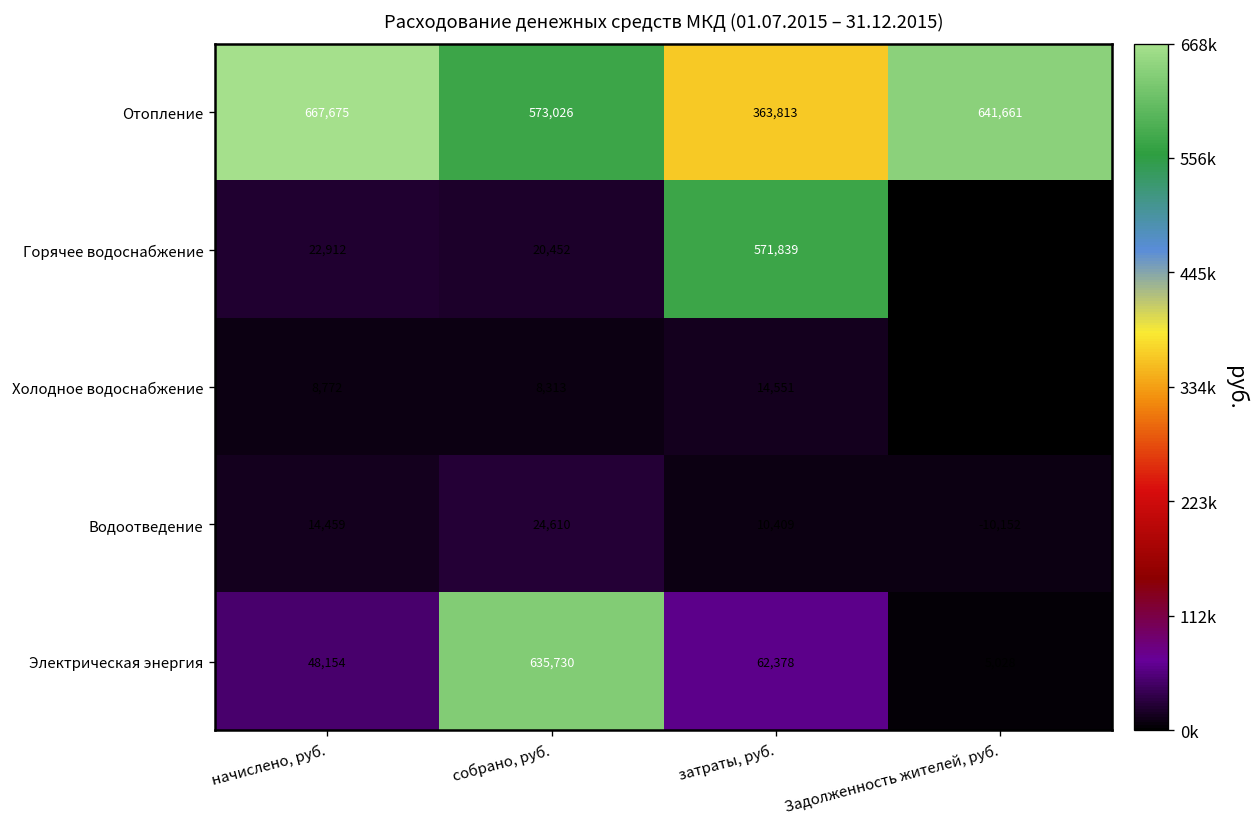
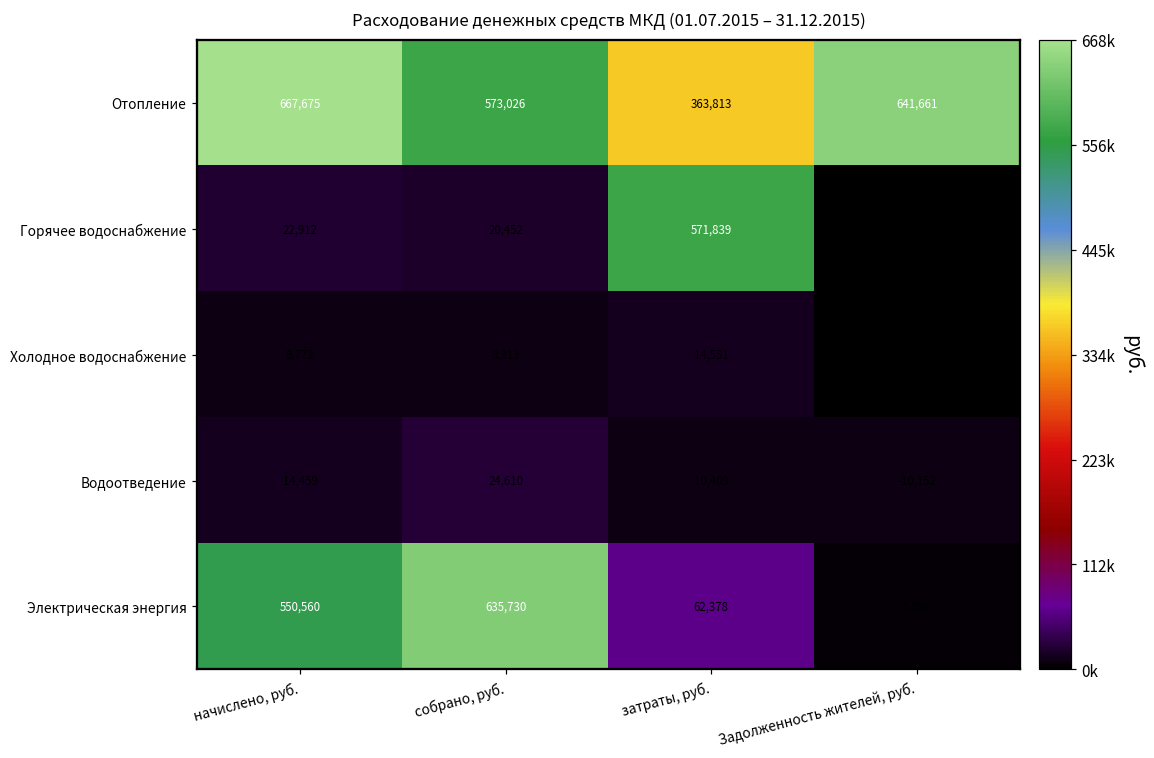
Электрическая энергия, начислено, руб.: 48,154 -> 550,560
